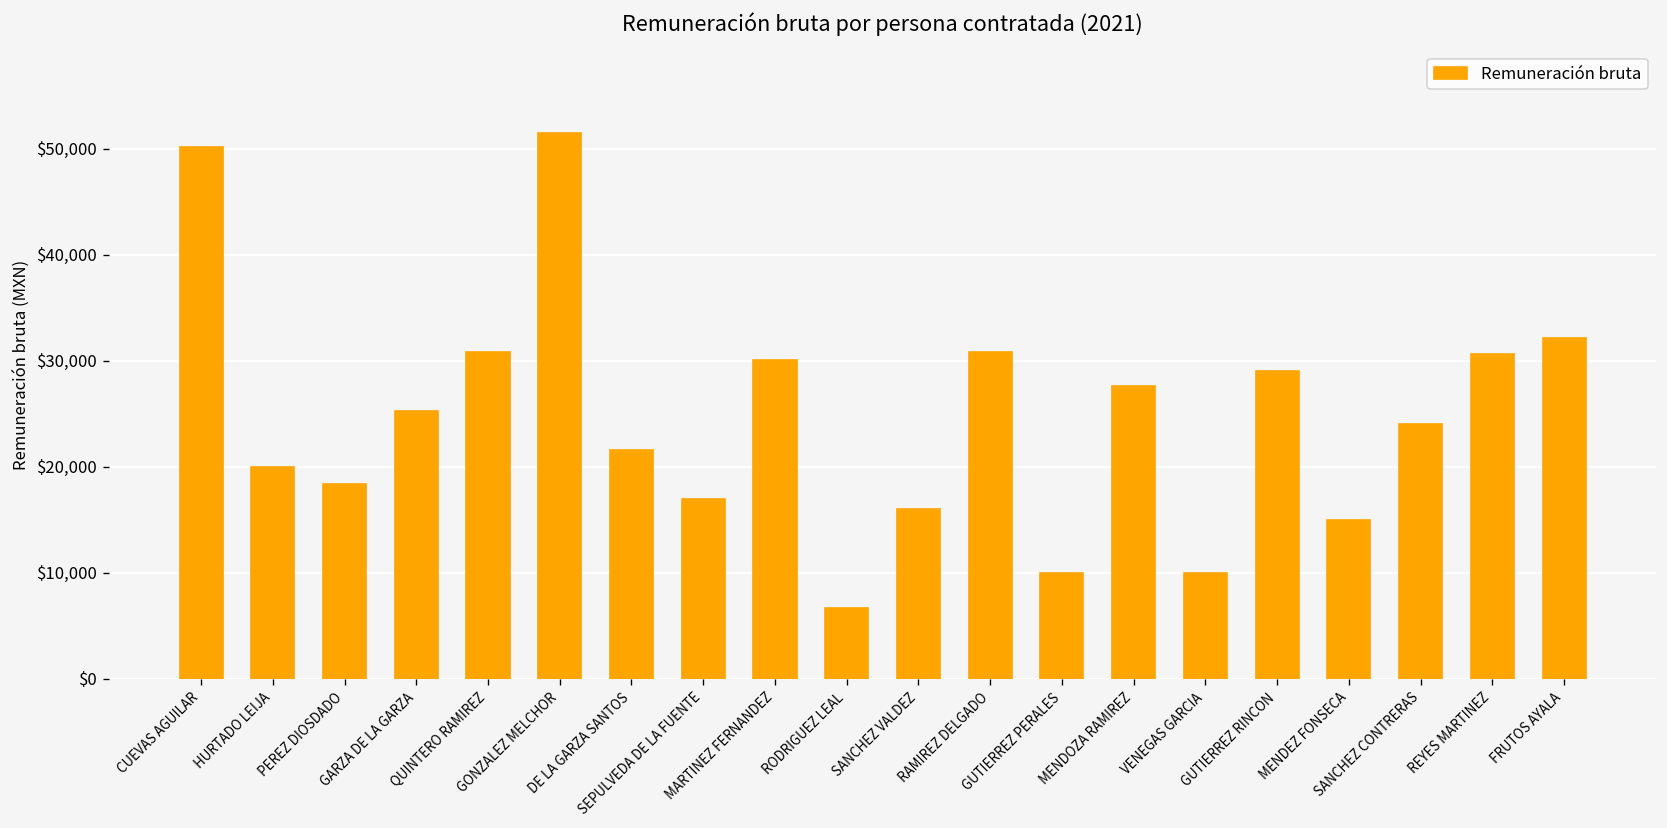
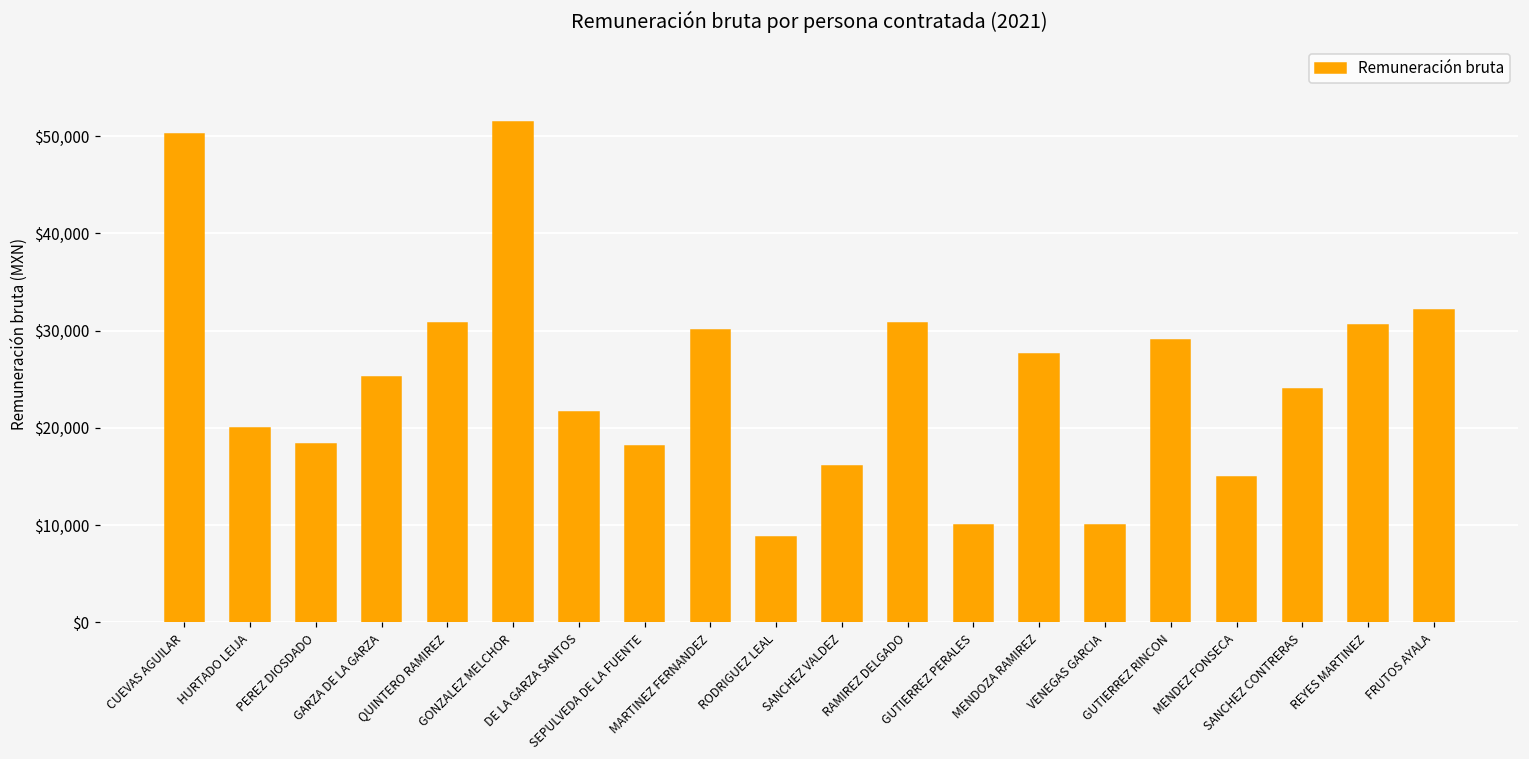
SEPULVEDA DE LA FUENTE: $17,000 -> $18,000
RODRIGUEZ LEAL: $7,000 -> $9,000
